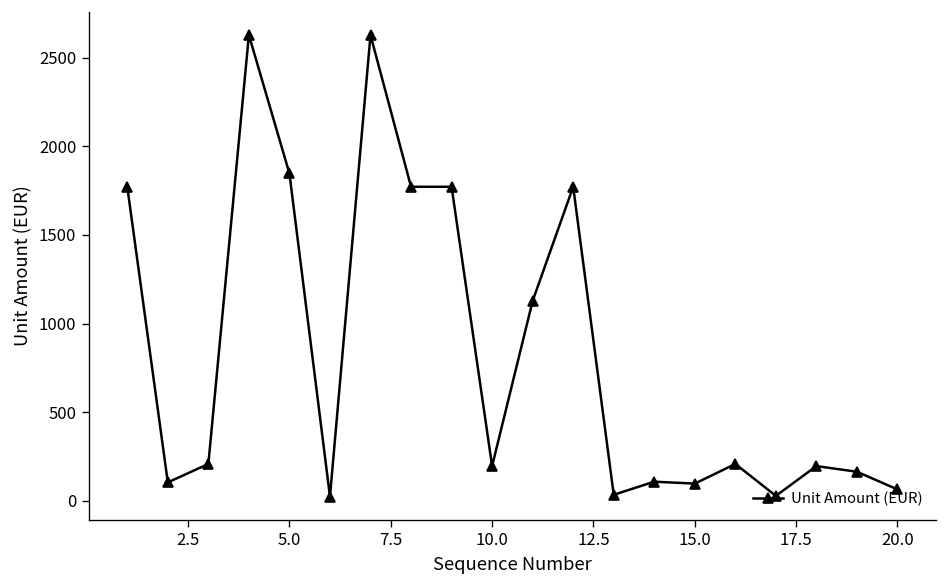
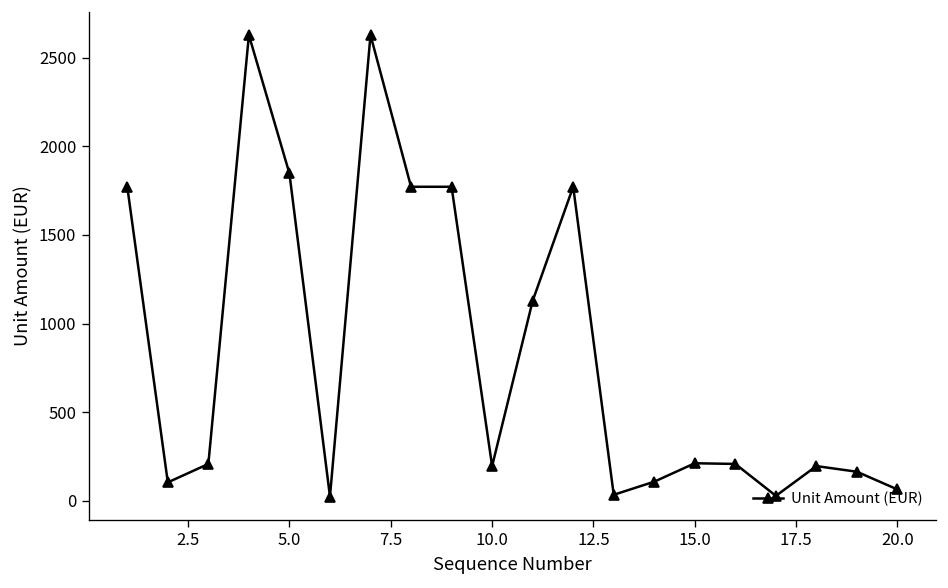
15.0: 100 -> 210
